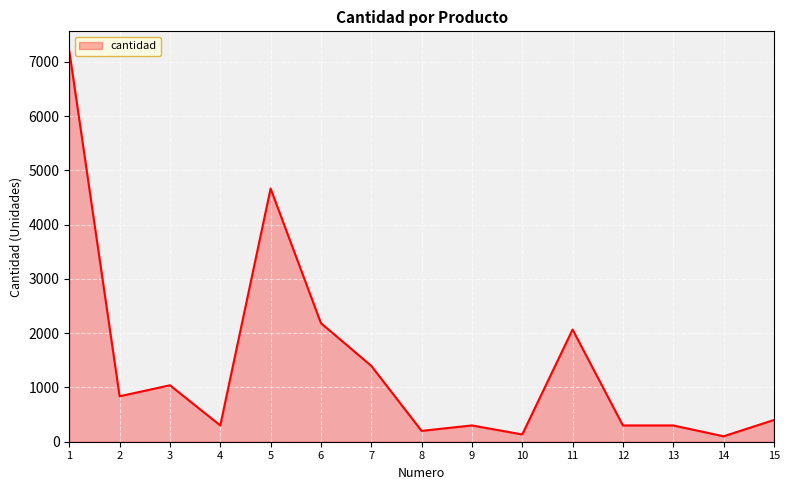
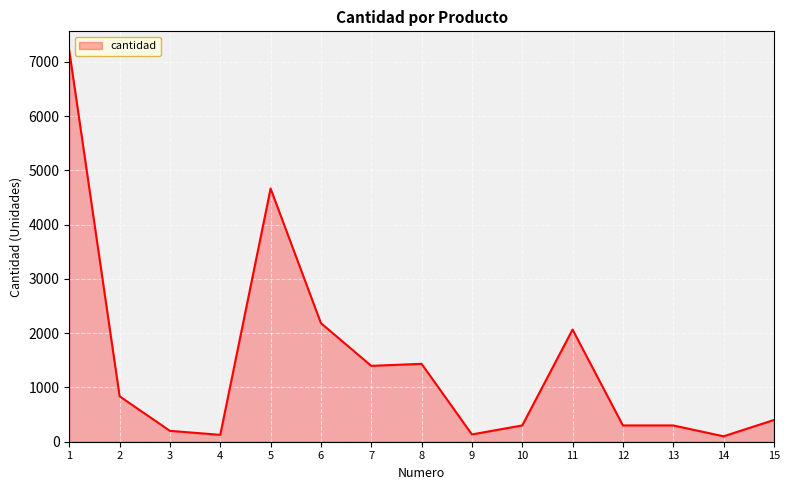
3: 1000 -> 200
4: 300 -> 100
8: 200 -> 1400
9: 300 -> 100
10: 100 -> 300
